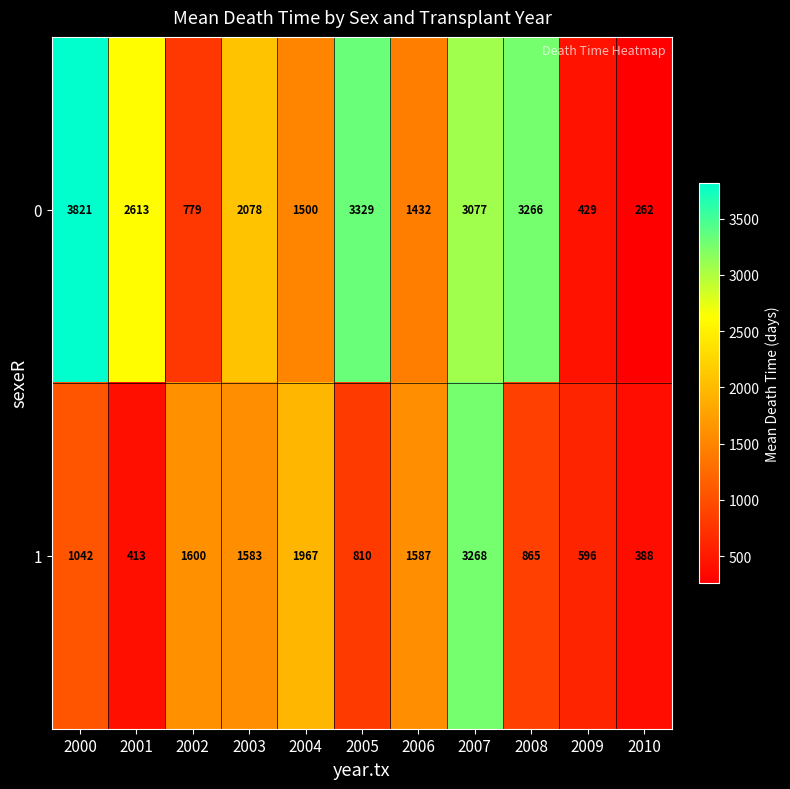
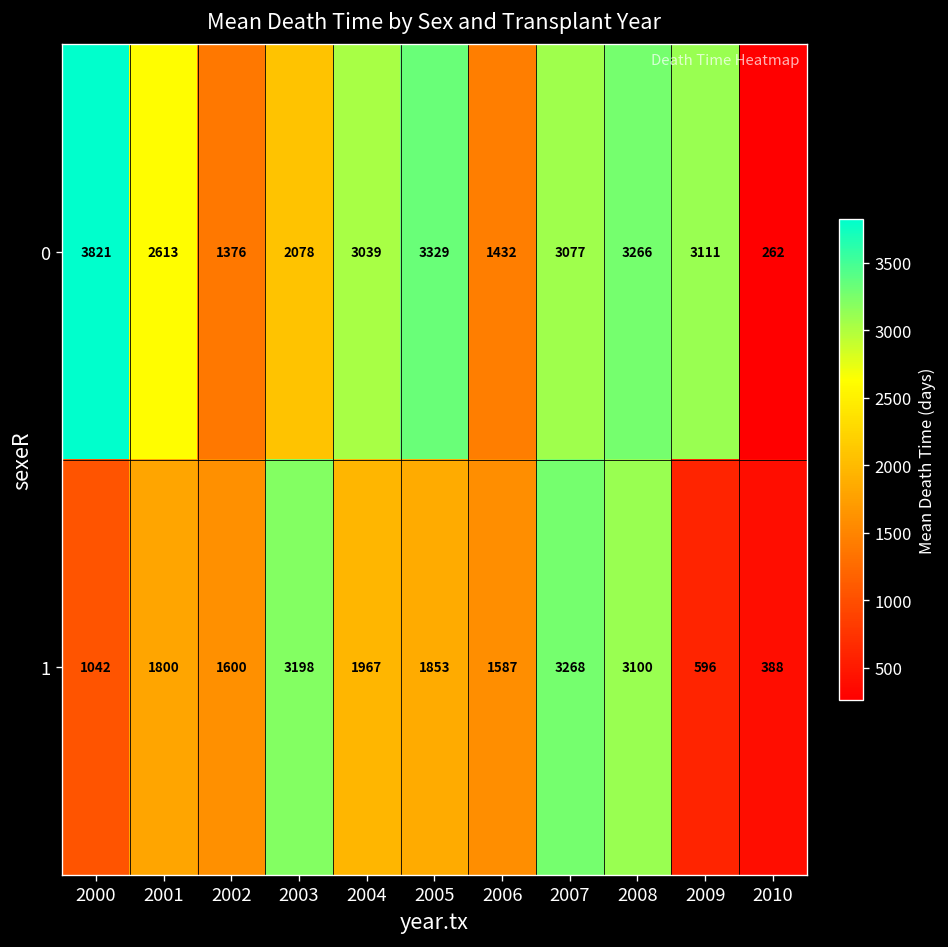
0, 2002: 779 -> 1376
0, 2004: 1500 -> 3039
0, 2009: 429 -> 3111
1, 2001: 413 -> 1800
1, 2003: 1583 -> 3198
1, 2005: 810 -> 1853
1, 2008: 865 -> 3100
